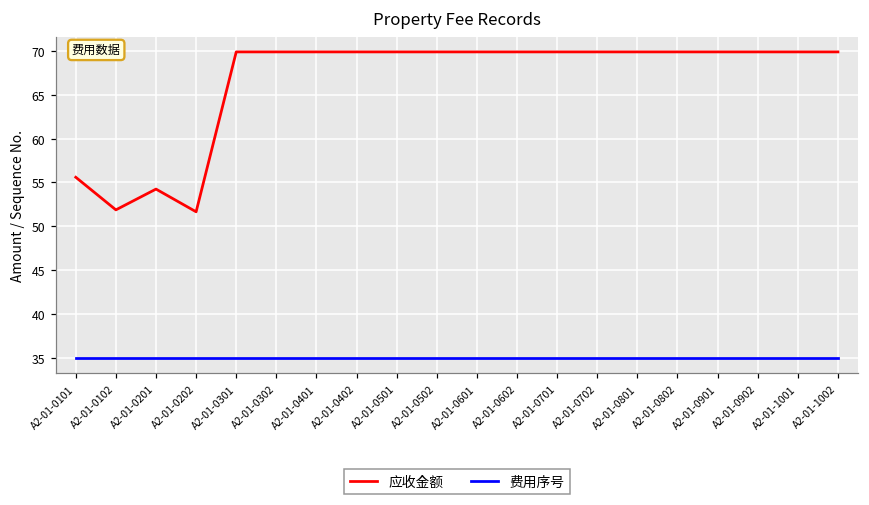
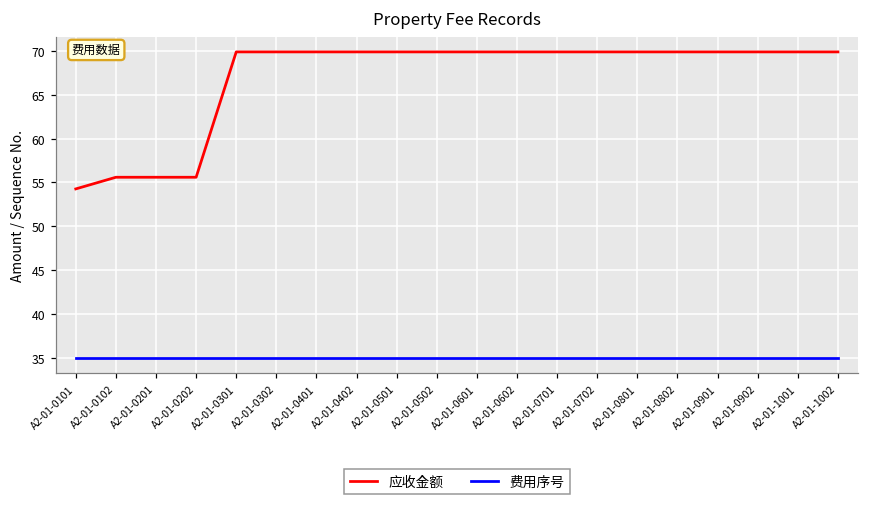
应收金额, A2-01-0101: 56 -> 54
应收金额, A2-01-0102: 52 -> 56
应收金额, A2-01-0201: 54 -> 56
应收金额, A2-01-0202: 52 -> 56
